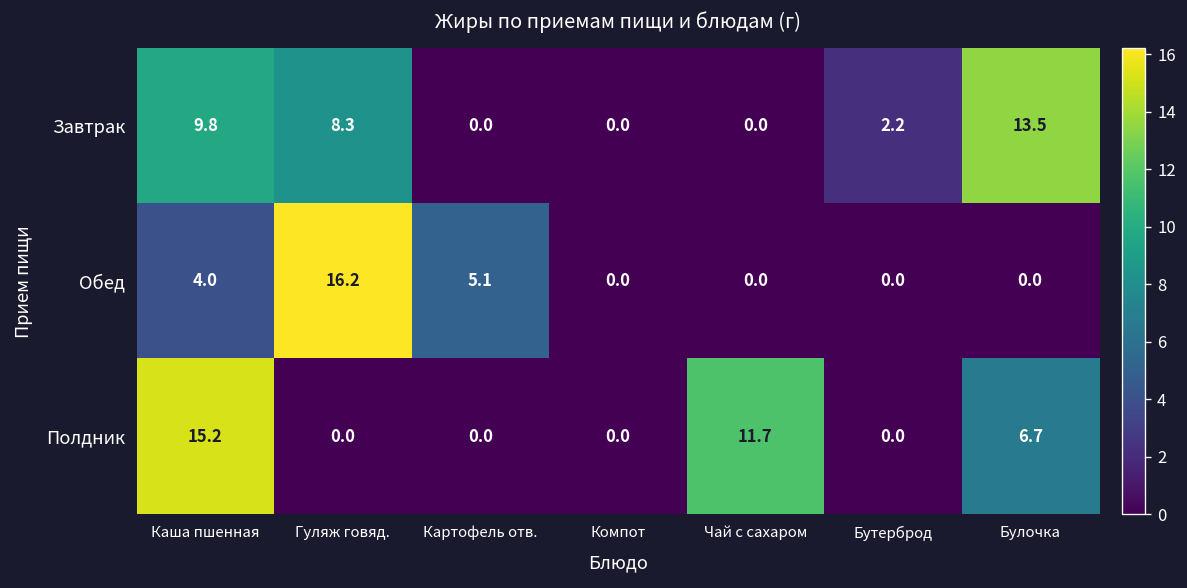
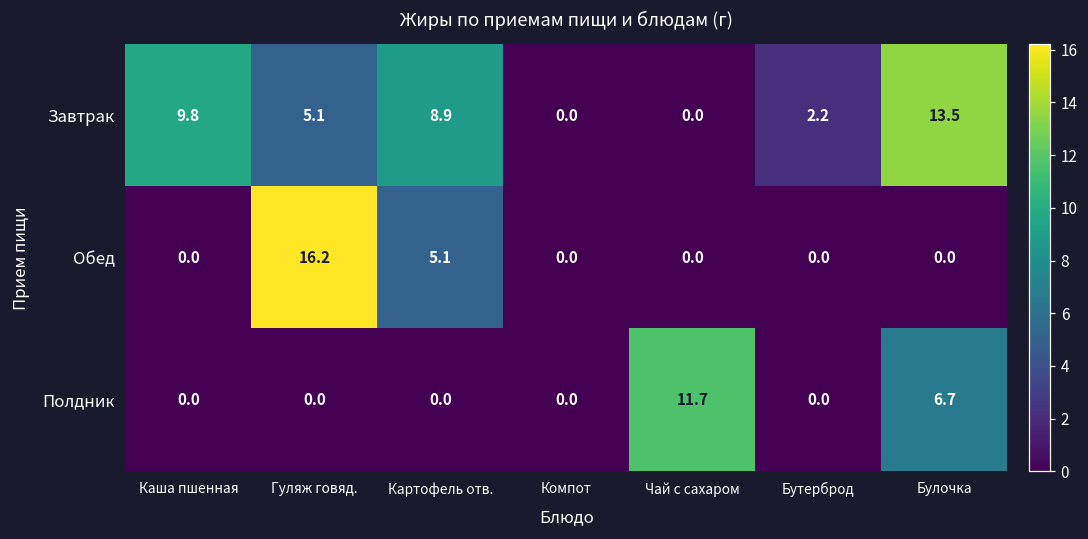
Завтрак, Гуляж говяд.: 8.3 -> 5.1
Завтрак, Картофель отв.: 0.0 -> 8.9
Обед, Каша пшенная: 4.0 -> 0.0
Полдник, Каша пшенная: 15.2 -> 0.0
